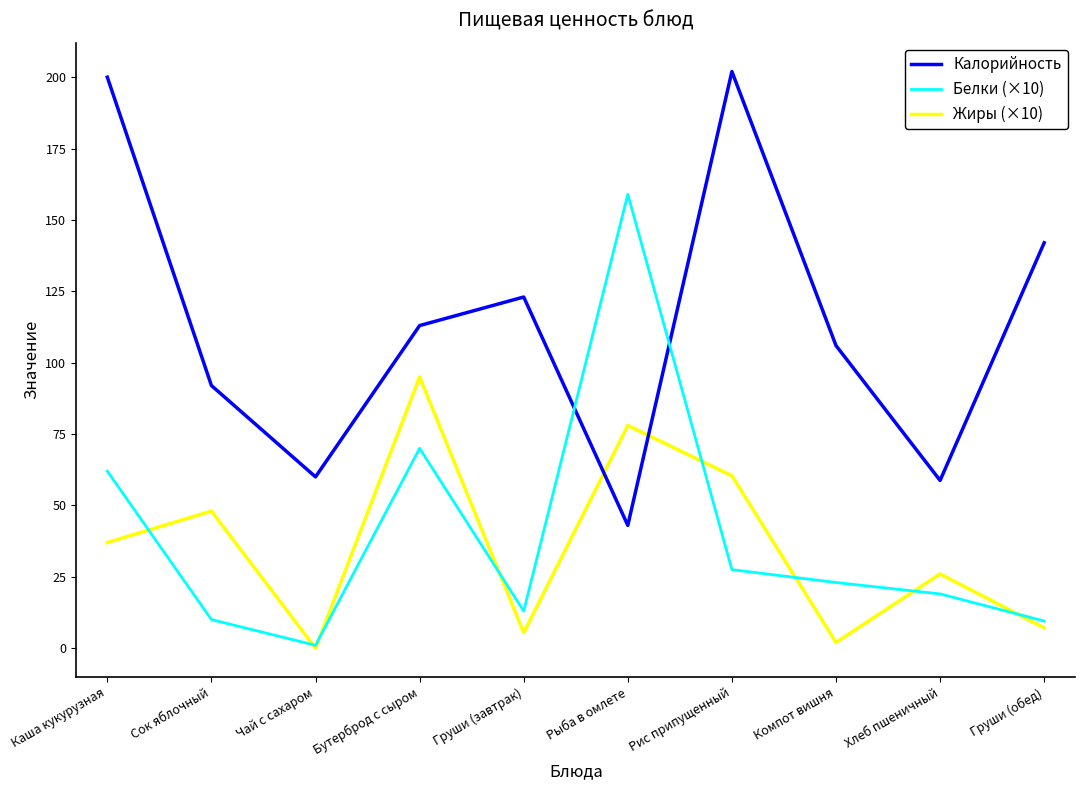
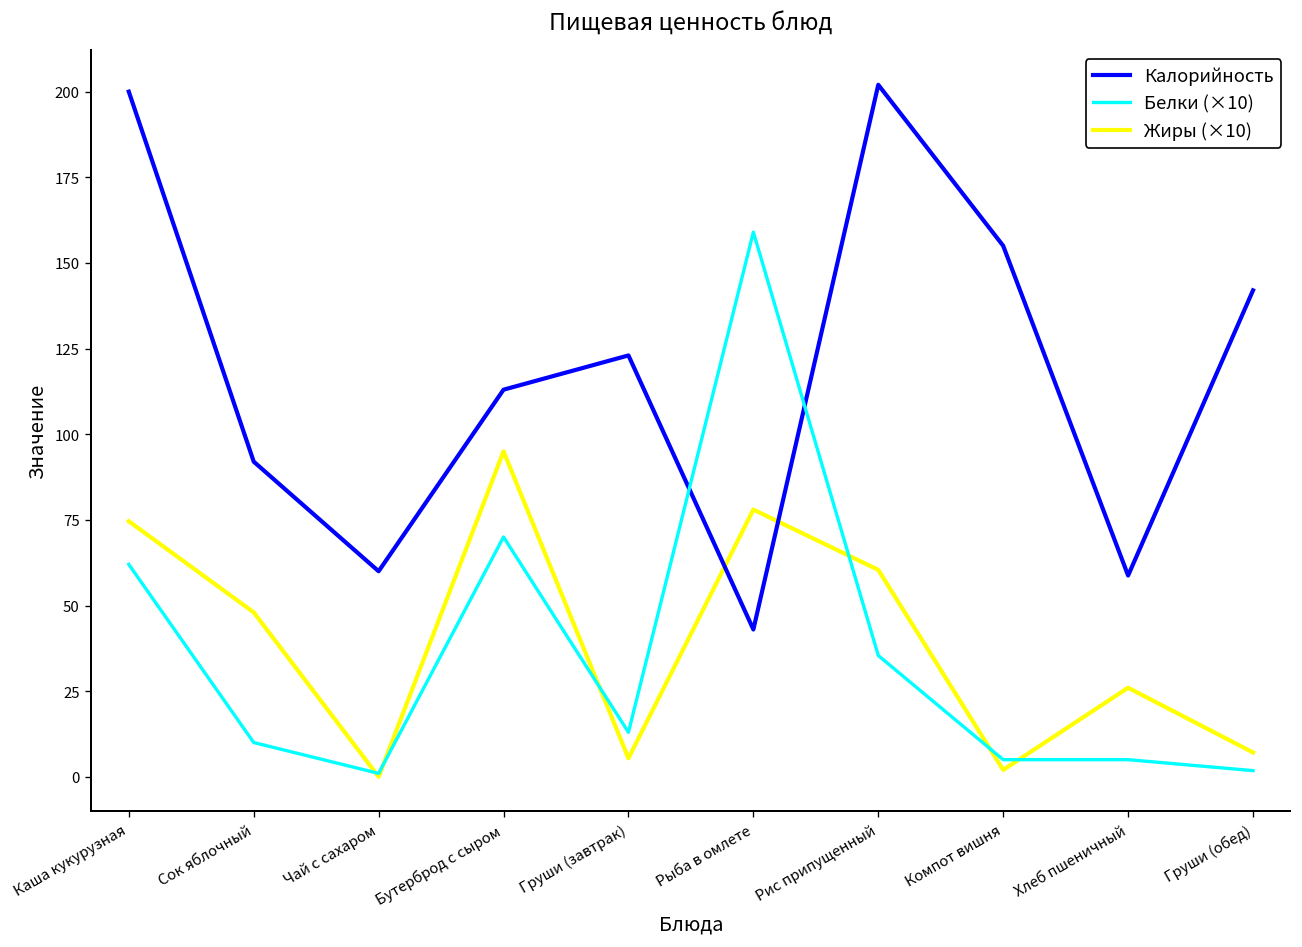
Жиры (×10), Каша кукурузная: 37 -> 75
Белки (×10), Рис припущенный: 28 -> 35
Калорийность, Компот вишня: 106 -> 155
Белки (×10), Компот вишня: 23 -> 5
Белки (×10), Хлеб пшеничный: 19 -> 5
Белки (×10), Груши (обед): 10 -> 2
